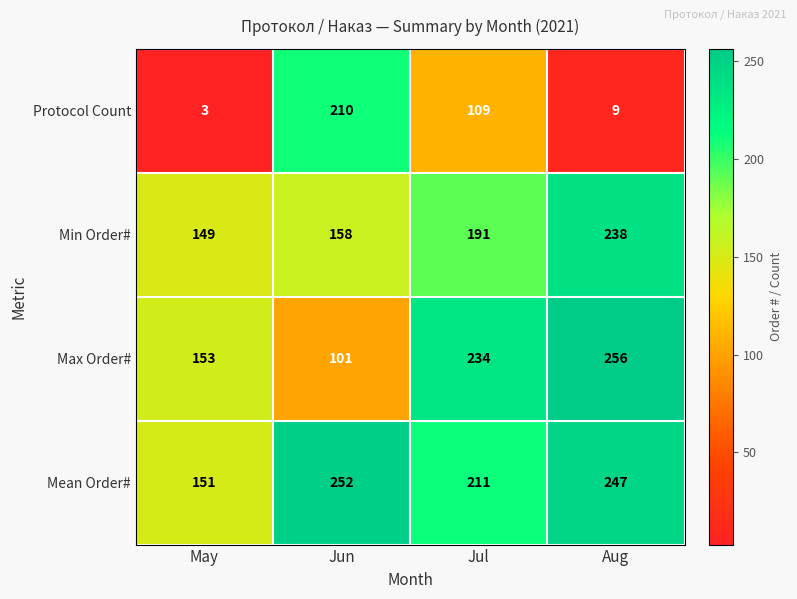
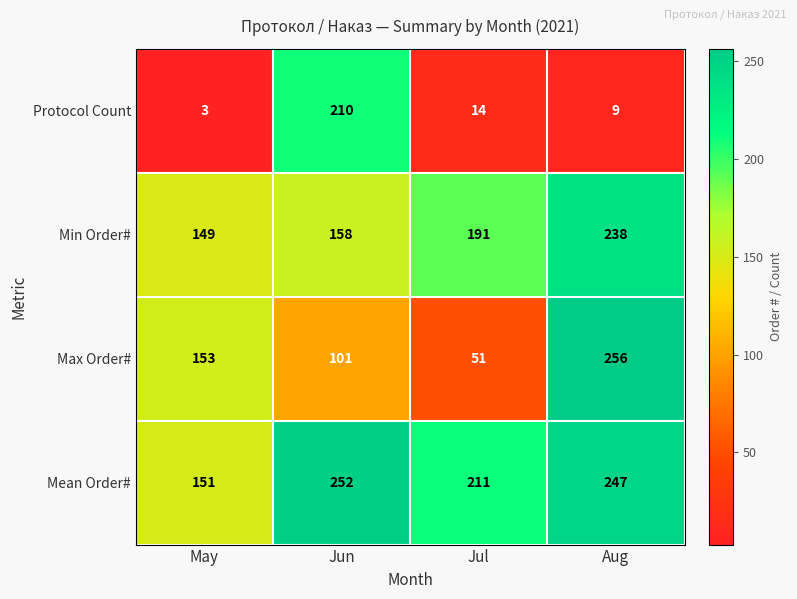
Protocol Count, Jul: 109 -> 14
Max Order#, Jul: 234 -> 51
